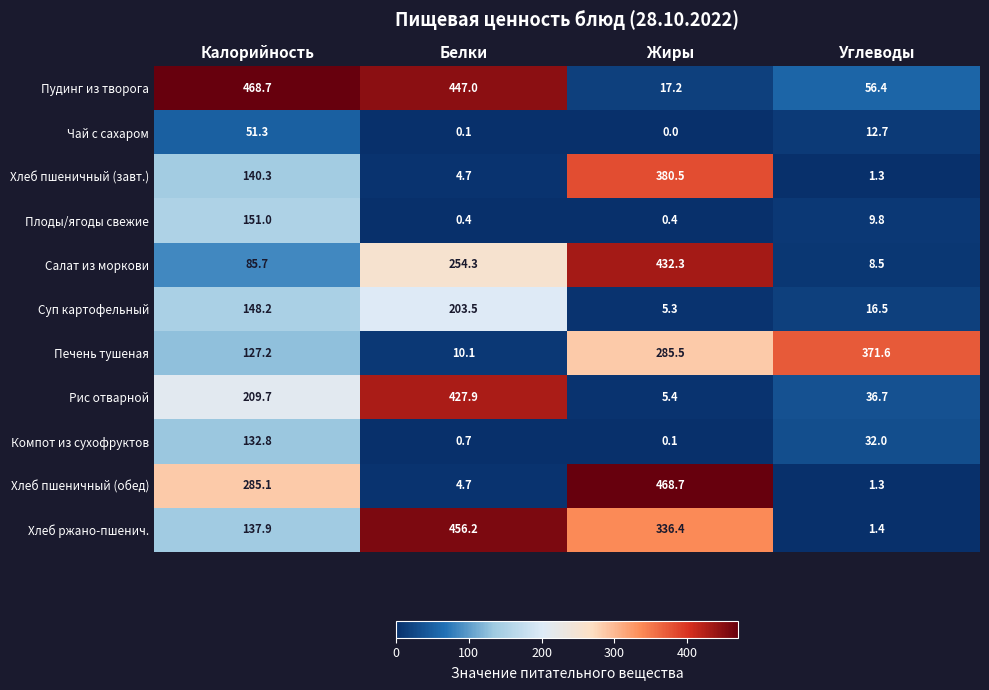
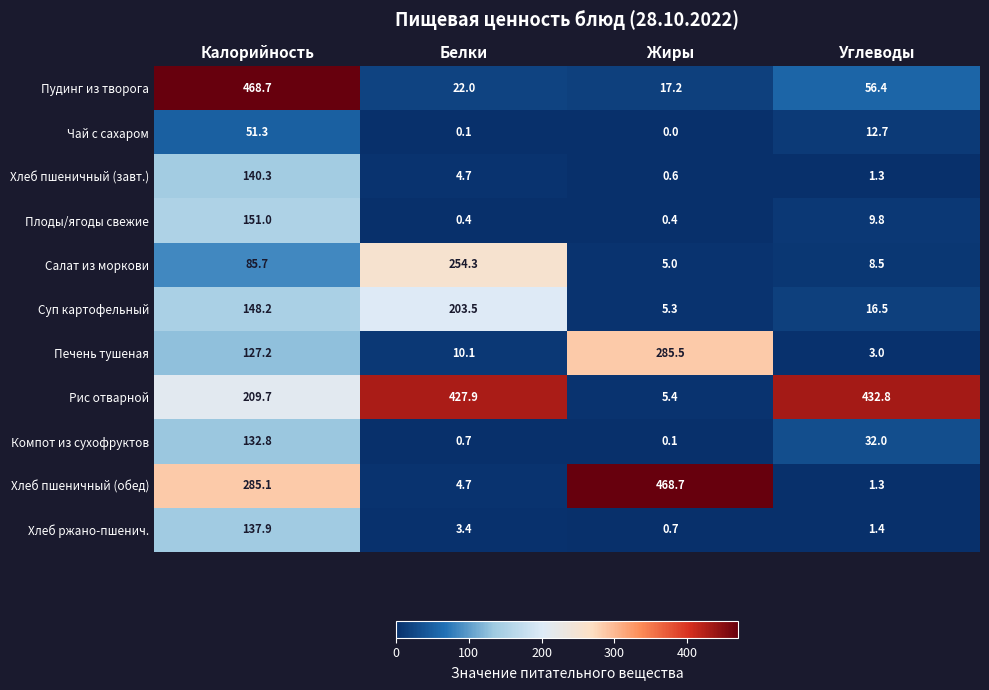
Пудинг из творога, Белки: 447.0 -> 22.0
Хлеб пшеничный (завт.), Жиры: 380.5 -> 0.6
Салат из моркови, Жиры: 432.3 -> 5.0
Печень тушеная, Углеводы: 371.6 -> 3.0
Рис отварной, Углеводы: 36.7 -> 432.8
Хлеб ржано-пшенич., Белки: 456.2 -> 3.4
Хлеб ржано-пшенич., Жиры: 336.4 -> 0.7
